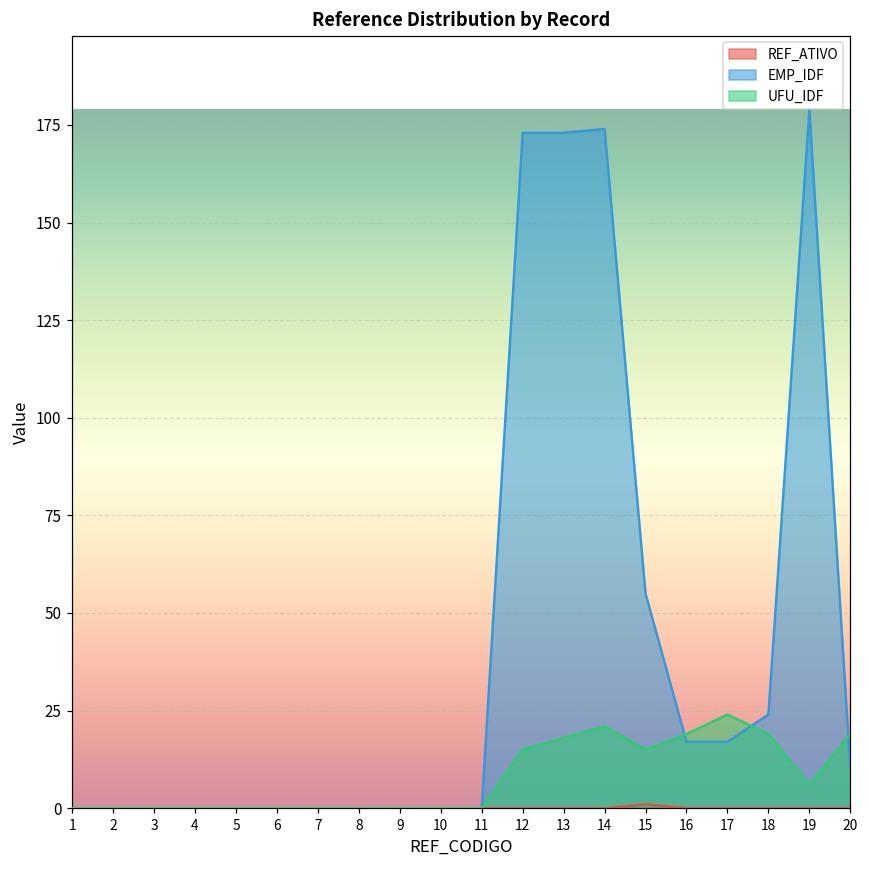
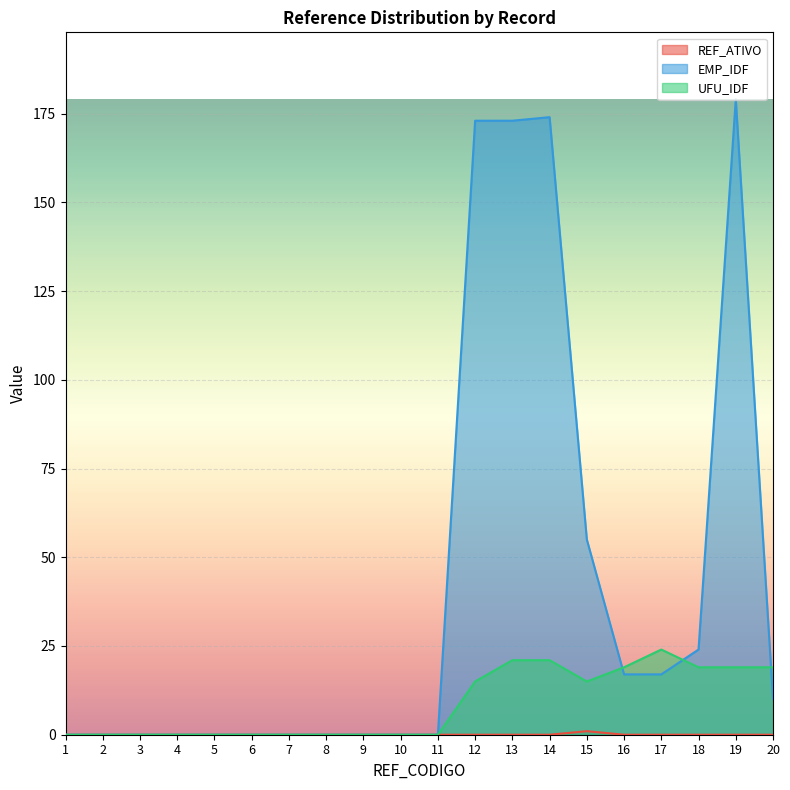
UFU_IDF, 13: 18 -> 21
UFU_IDF, 19: 6 -> 19
